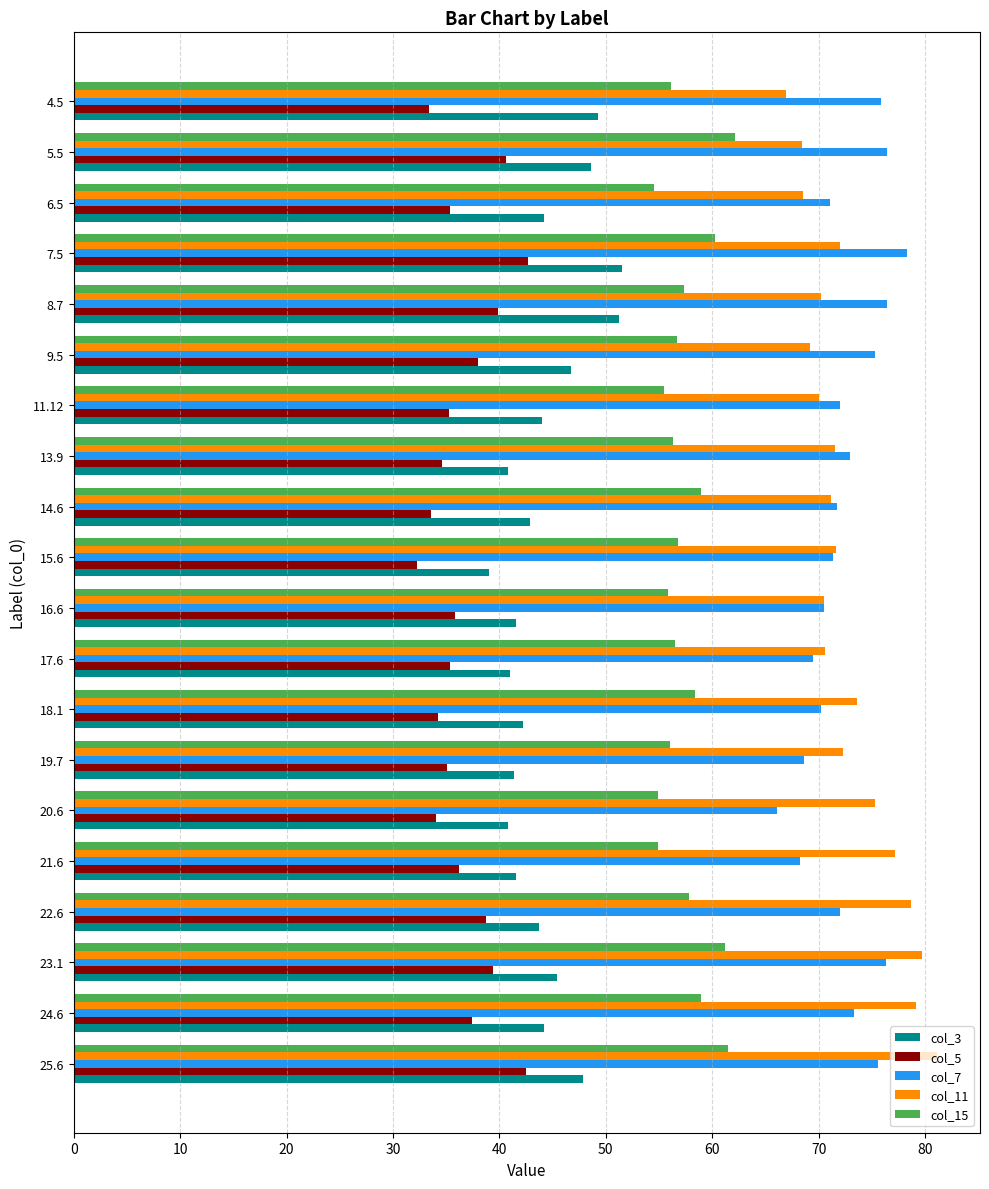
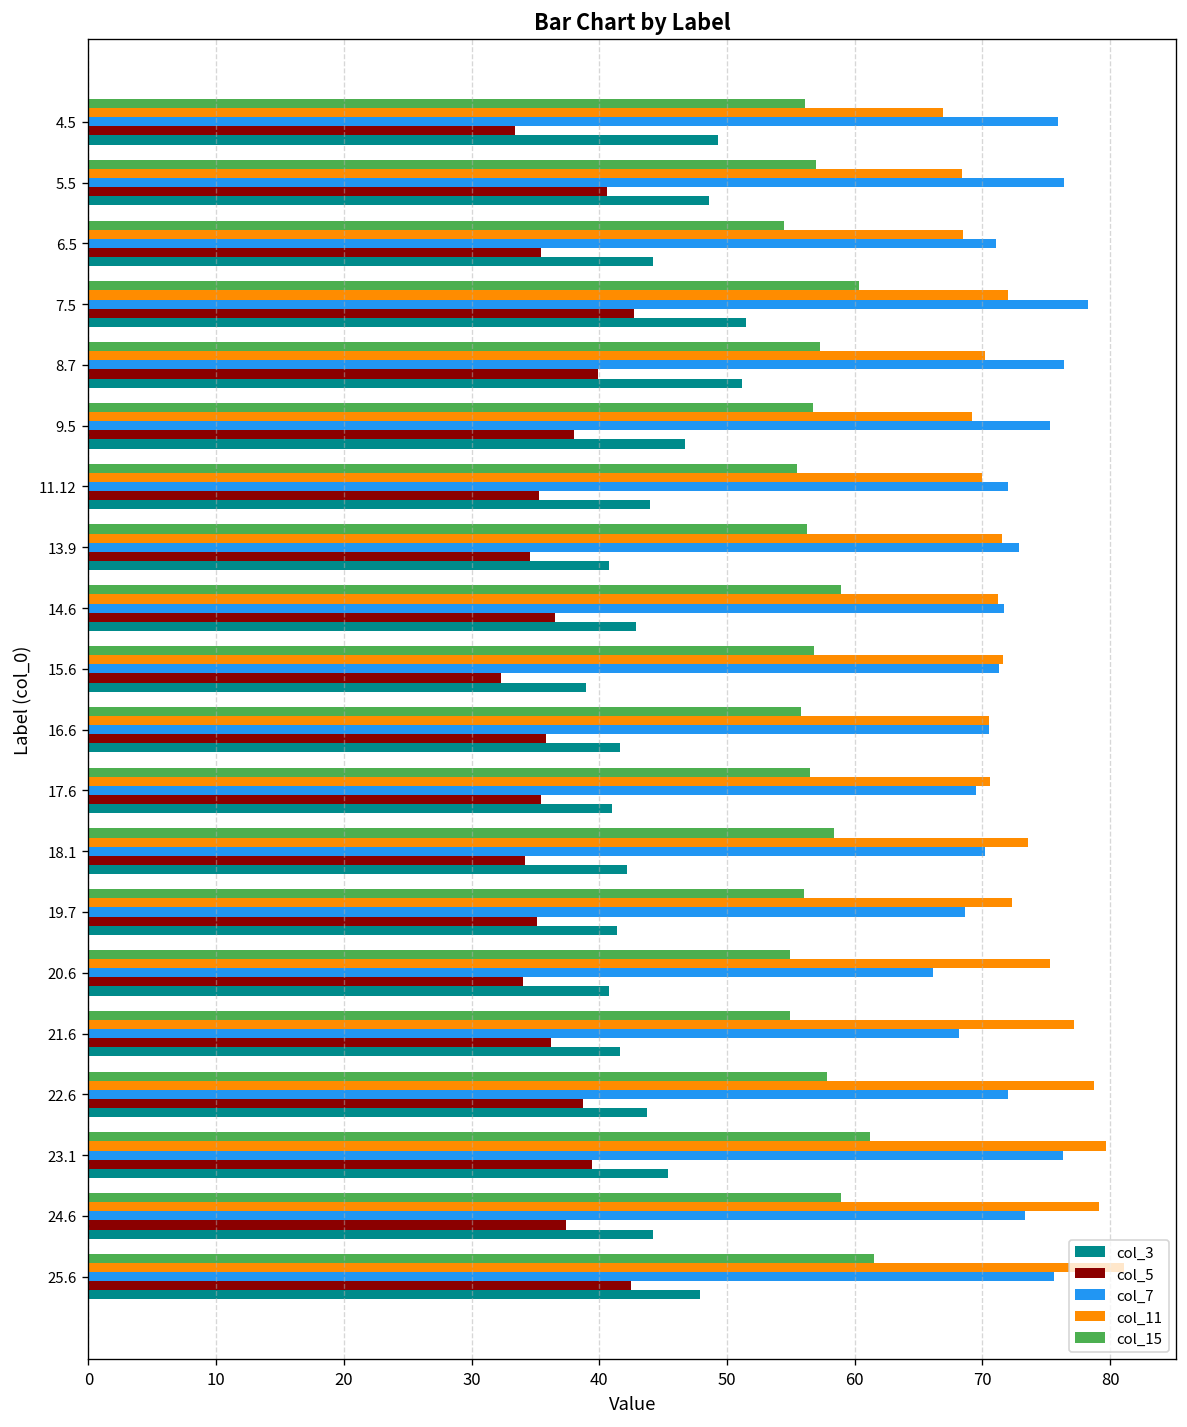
col_15, 5.5: 62.1 -> 57.0
col_5, 14.6: 33.6 -> 36.5
